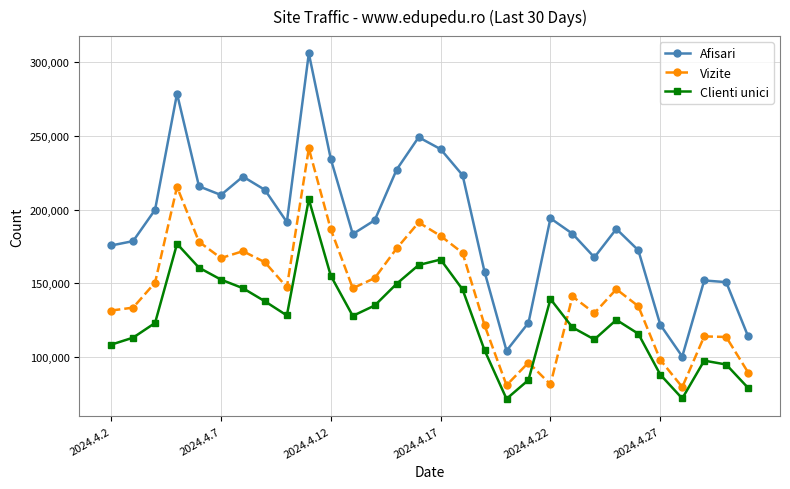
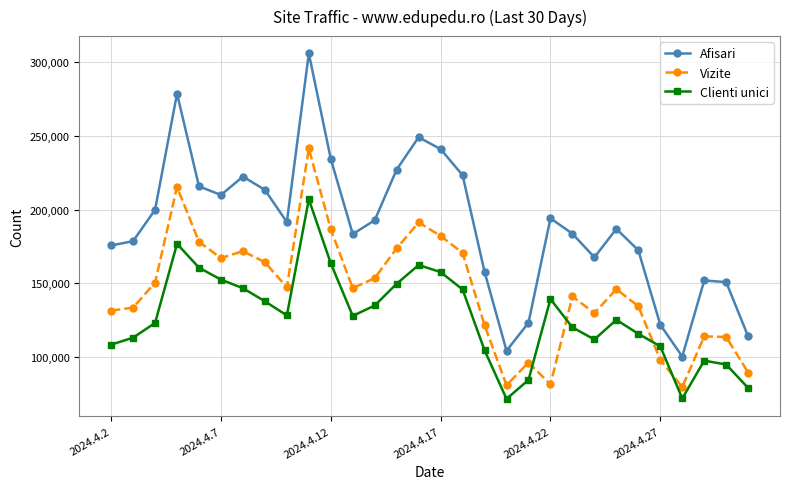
Clienti unici, 2024.4.12: 155,000 -> 164,000
Clienti unici, 2024.4.17: 166,000 -> 158,000
Clienti unici, 2024.4.27: 88,000 -> 107,000
